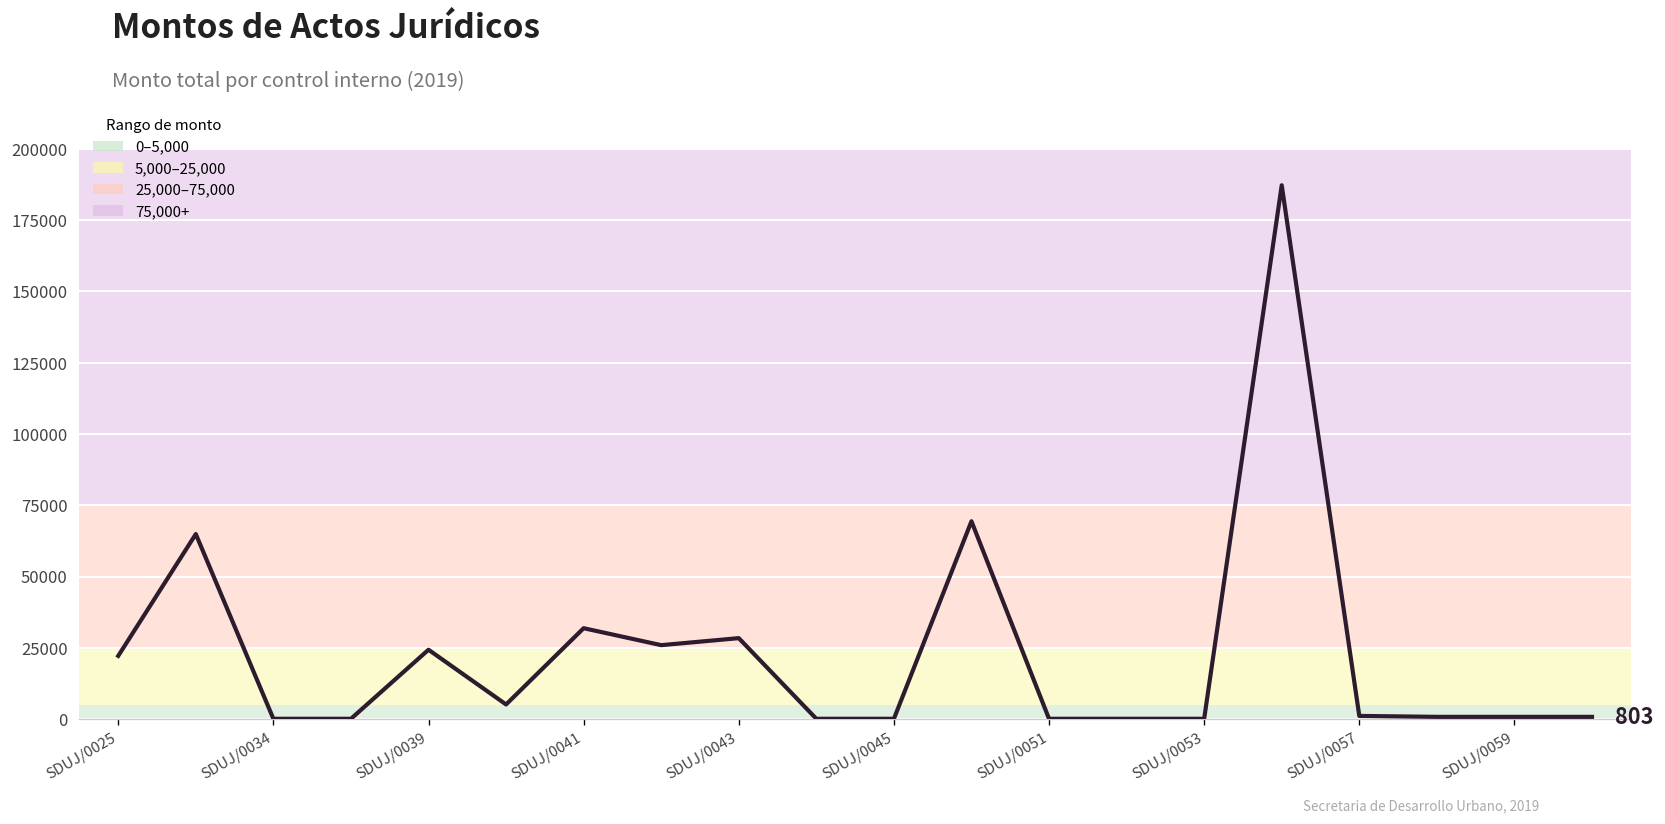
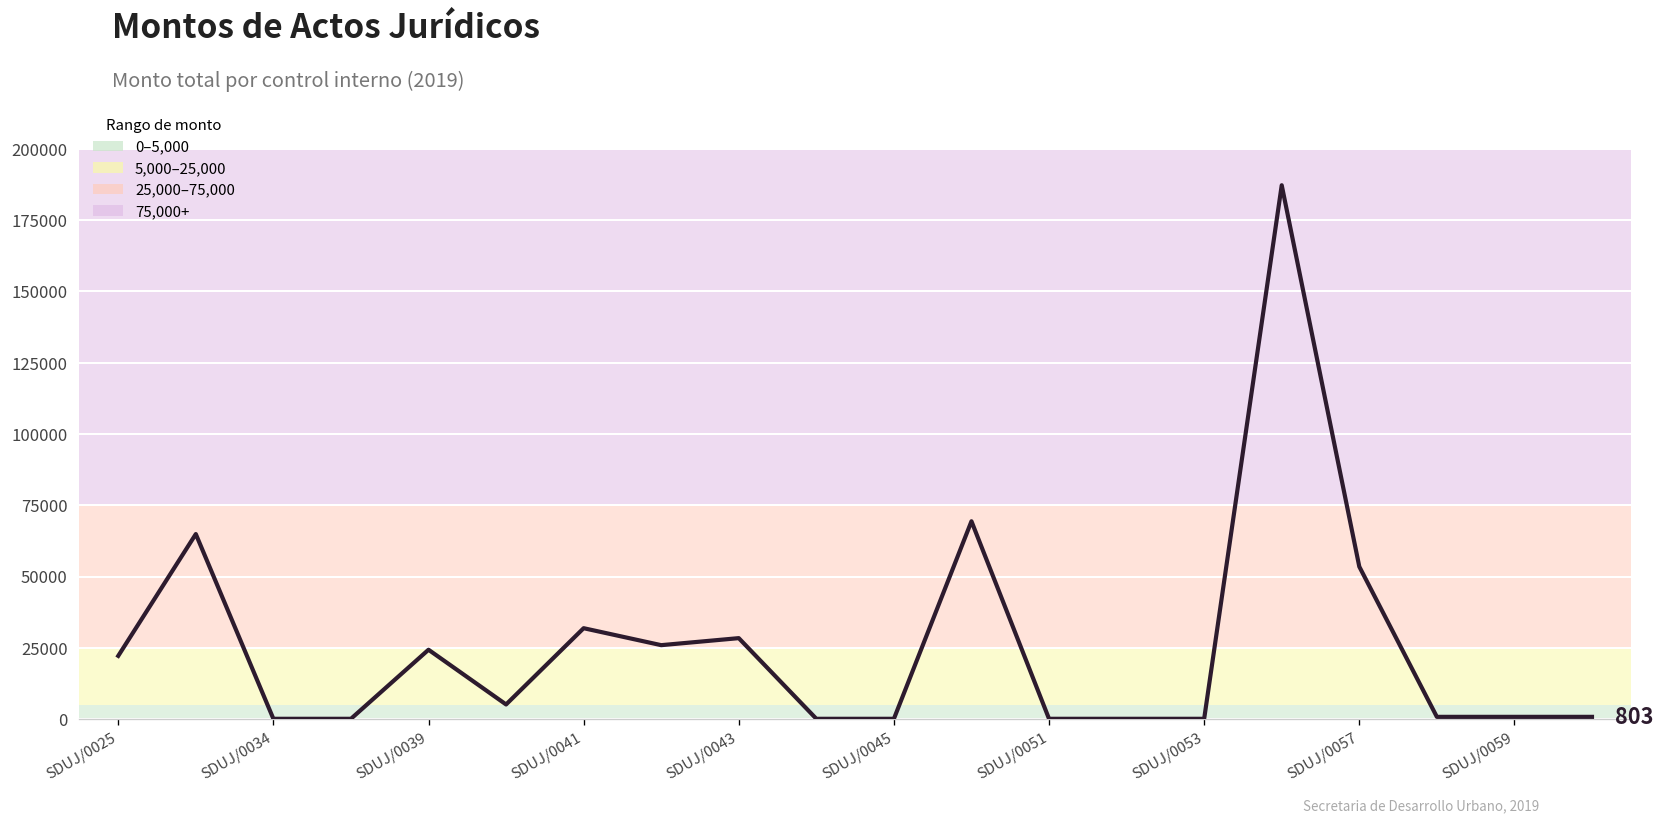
SDUJ/0057: 1000 -> 53000
